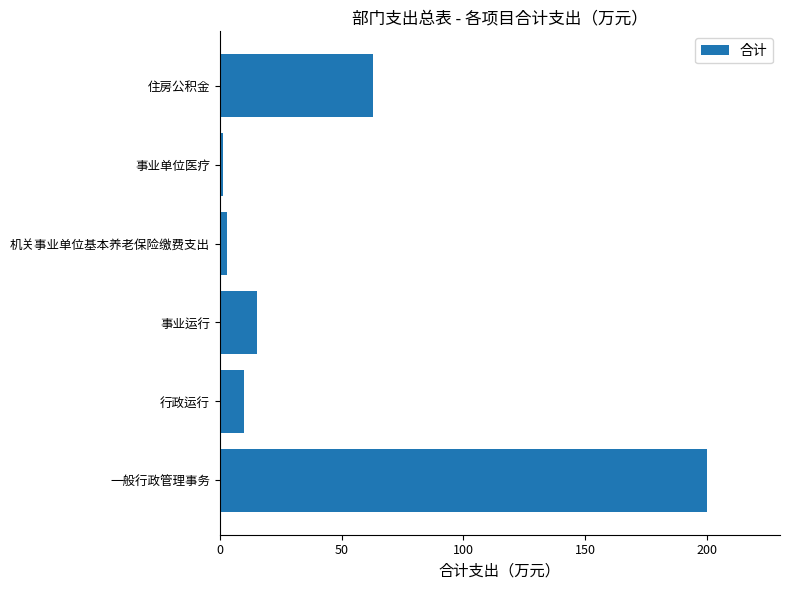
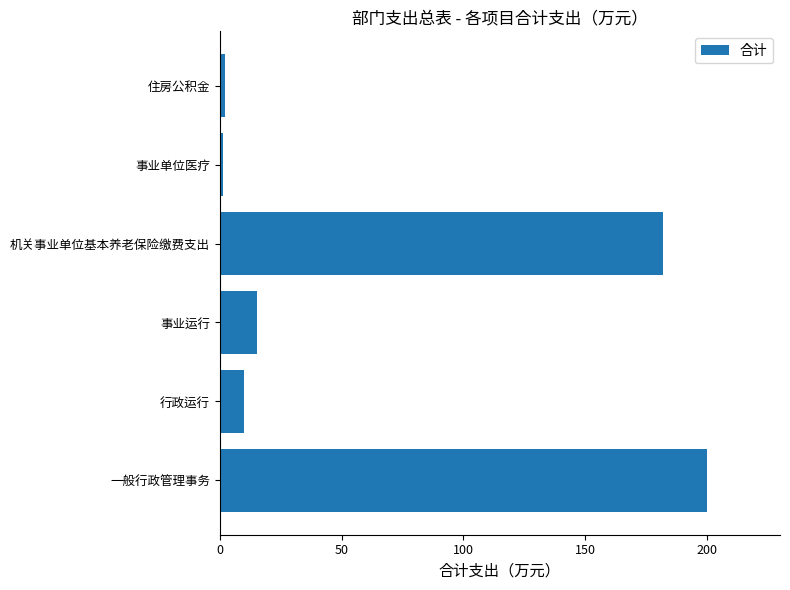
住房公积金: 63 -> 2
机关事业单位基本养老保险缴费支出: 3 -> 182
